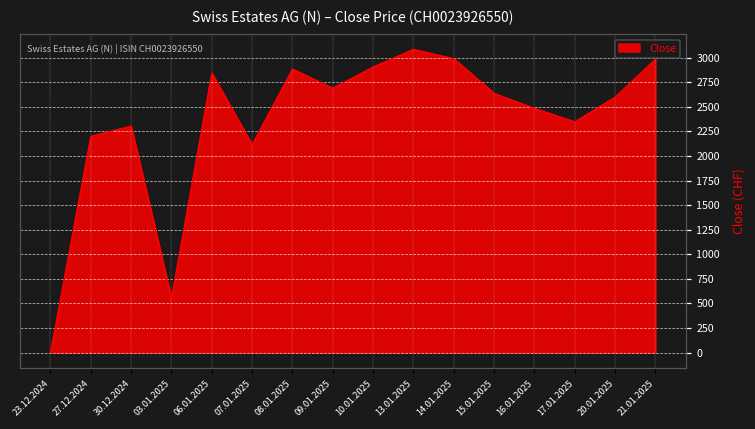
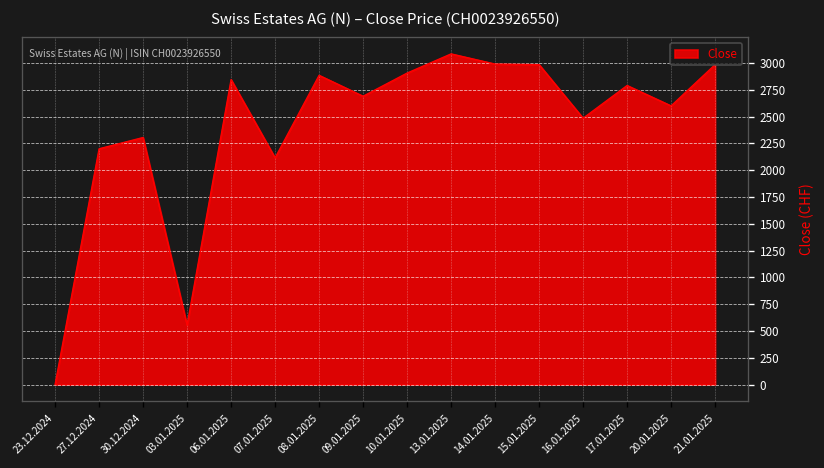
15.01.2025: 2600 -> 3000
17.01.2025: 2300 -> 2800
